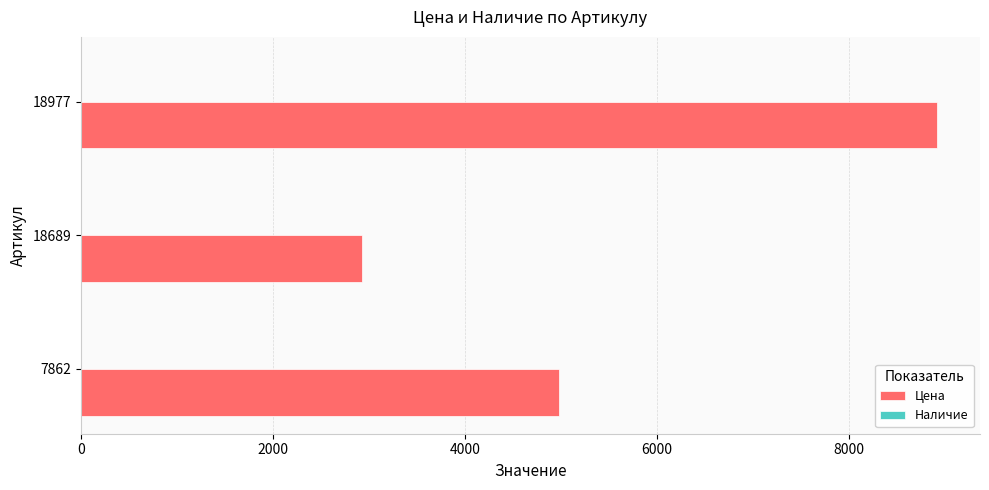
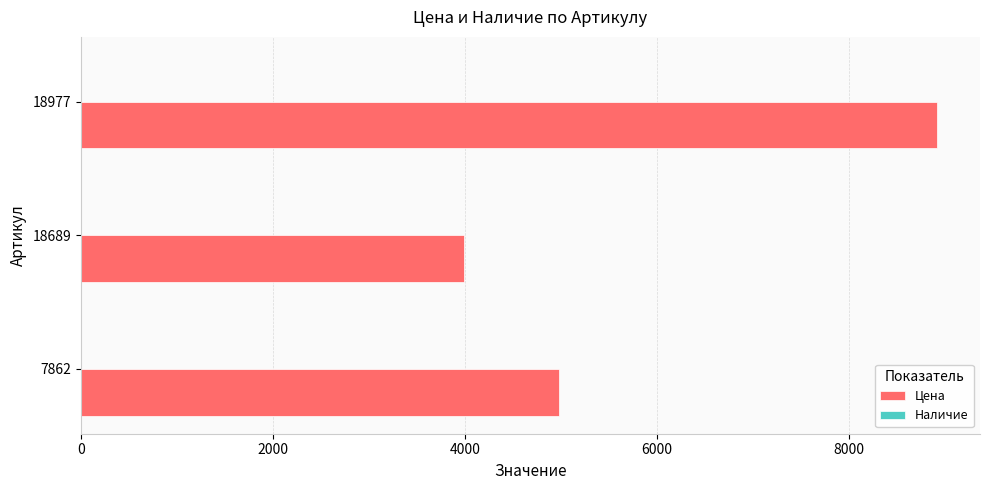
Цена, 18689: 2900 -> 4000
